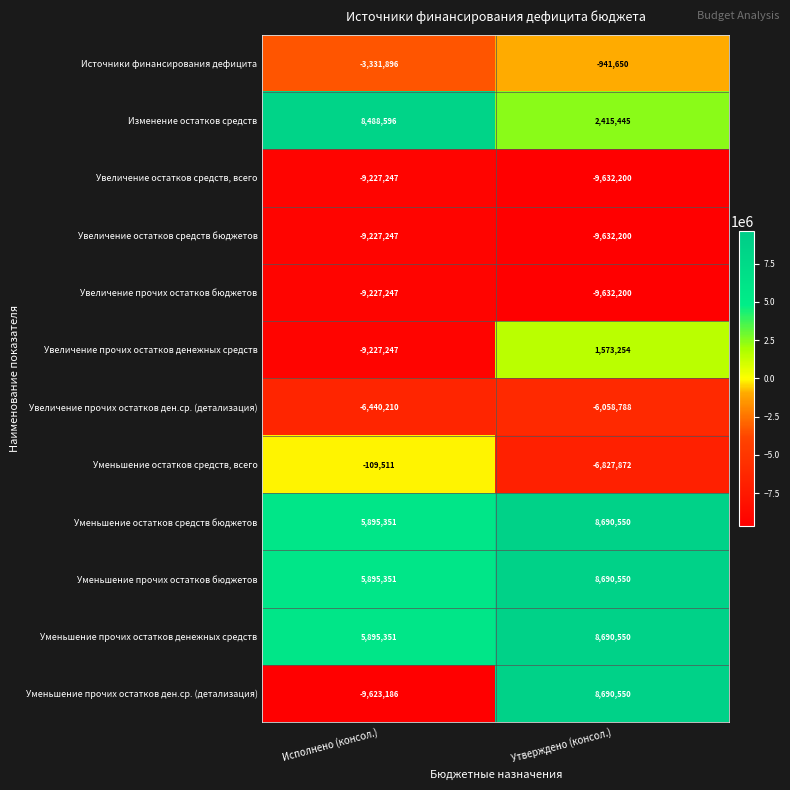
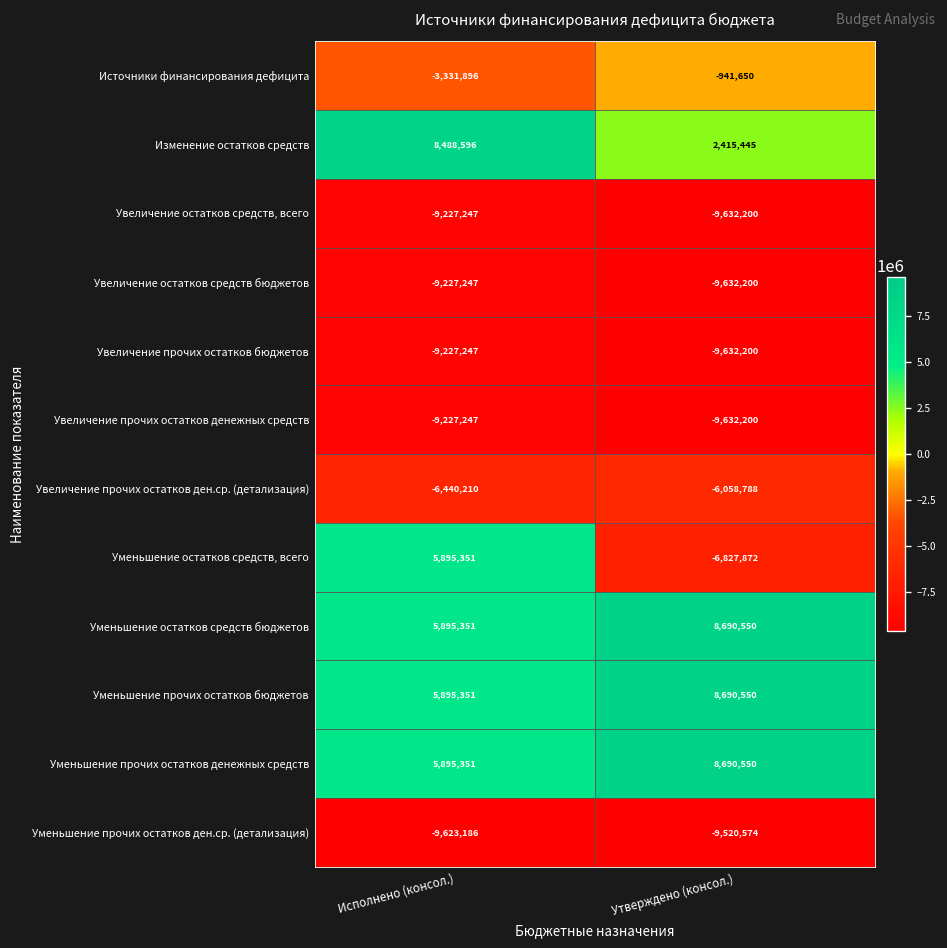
Увеличение прочих остатков денежных средств, Утверждено (консол.): 1,573,254 -> -9,632,200
Уменьшение остатков средств, всего, Исполнено (консол.): -109,511 -> 5,895,351
Уменьшение прочих остатков ден.ср. (детализация), Утверждено (консол.): 8,690,550 -> -9,520,574
